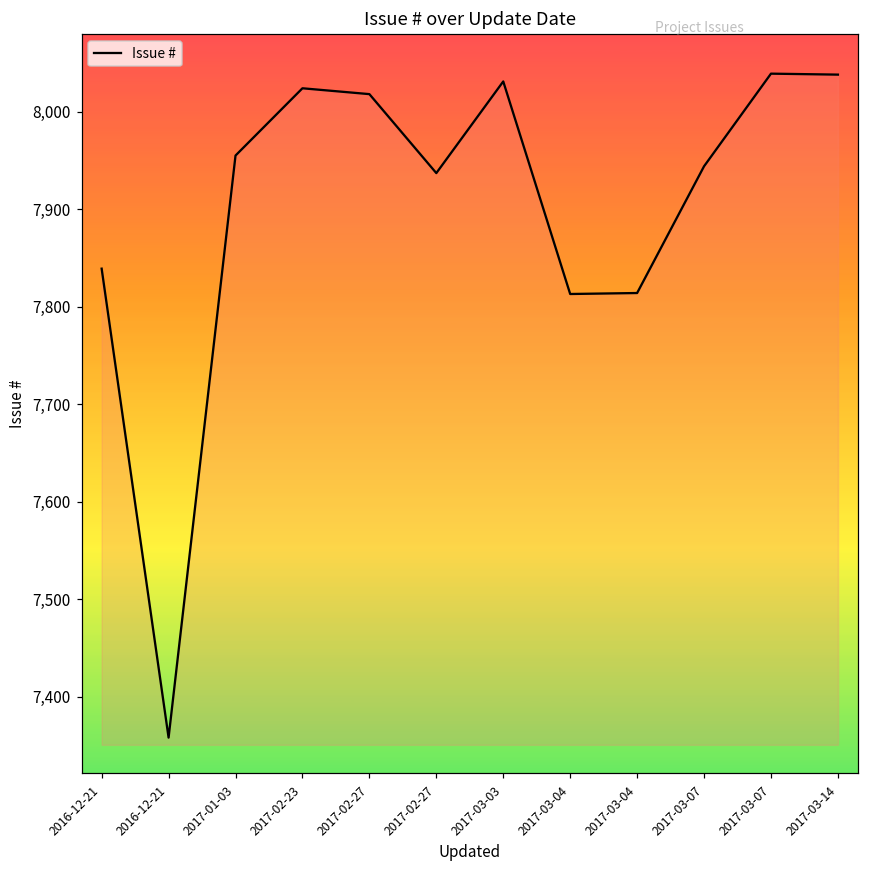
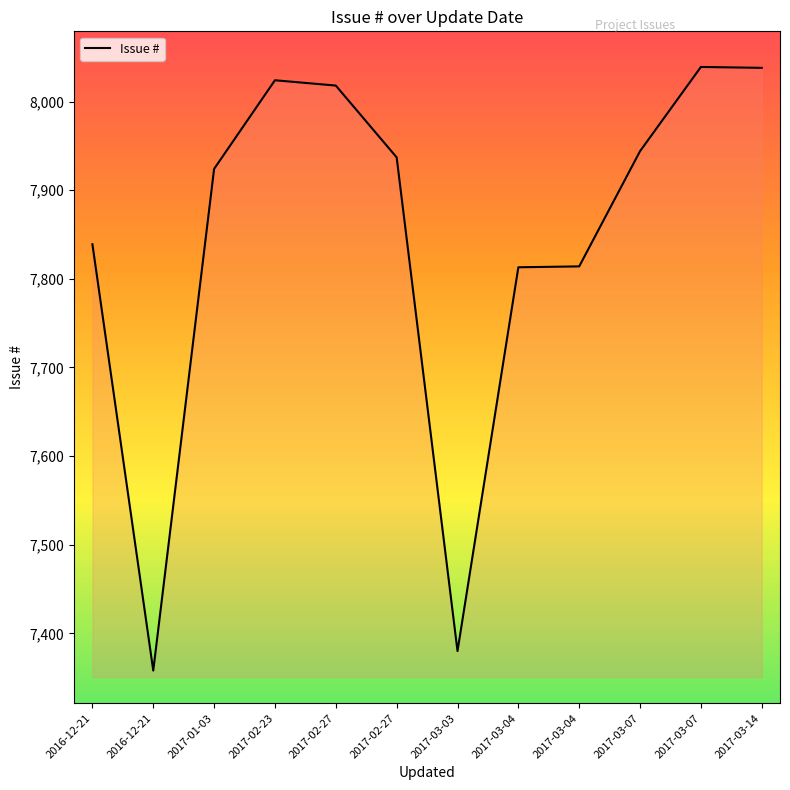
2017-01-03: 7,960 -> 7,920
2017-03-03: 8,030 -> 7,380
